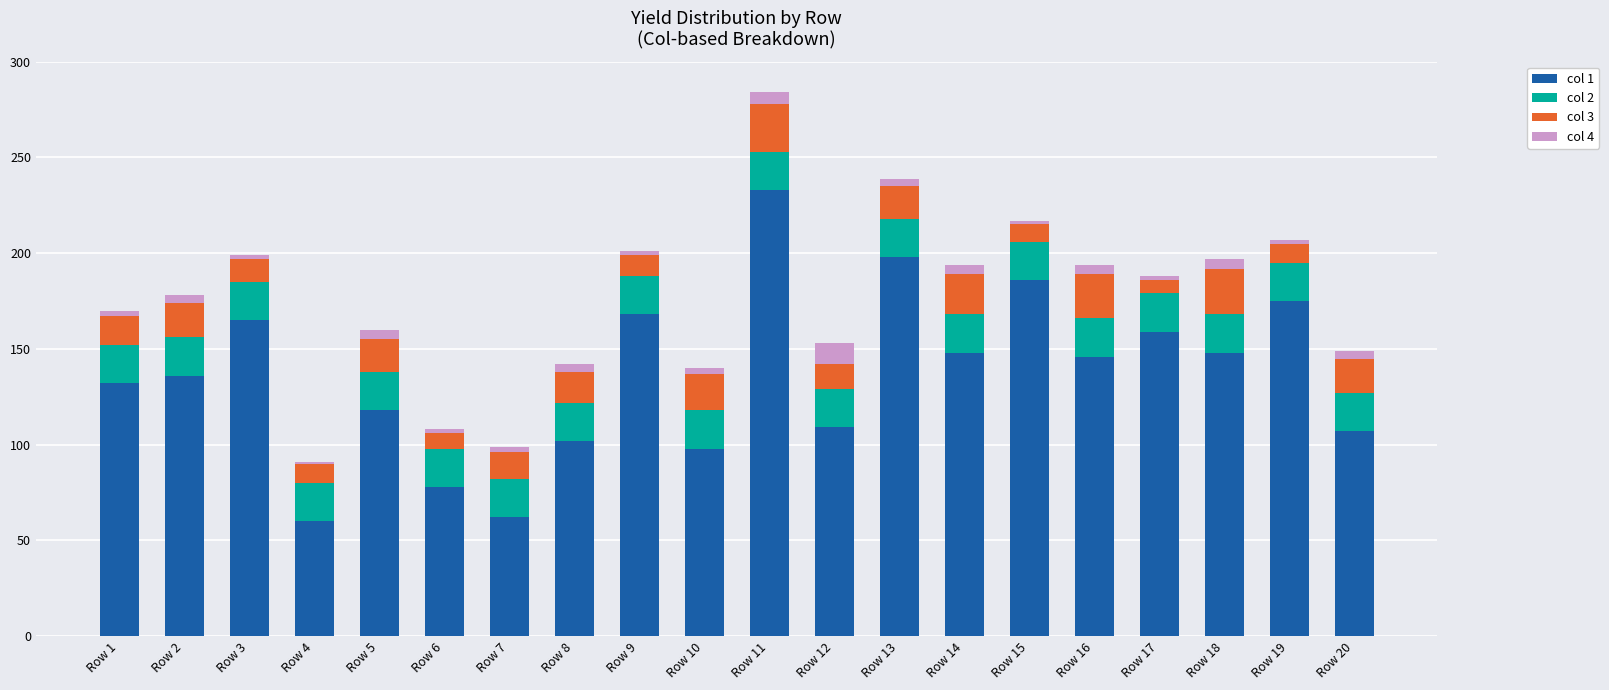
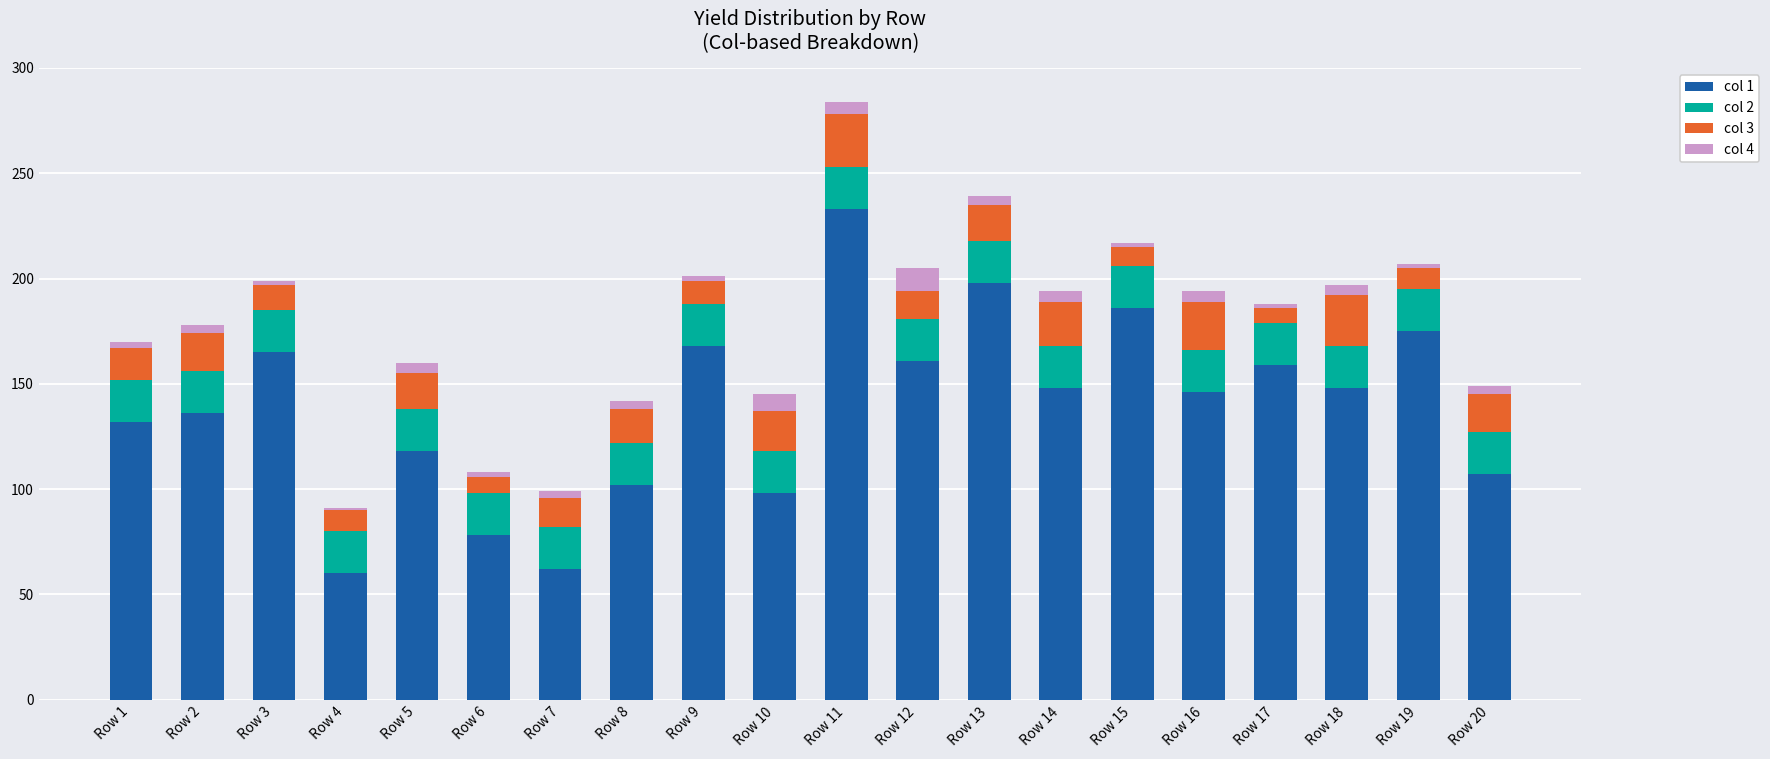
col 4, Row 10: 3 -> 8
col 1, Row 12: 109 -> 161
